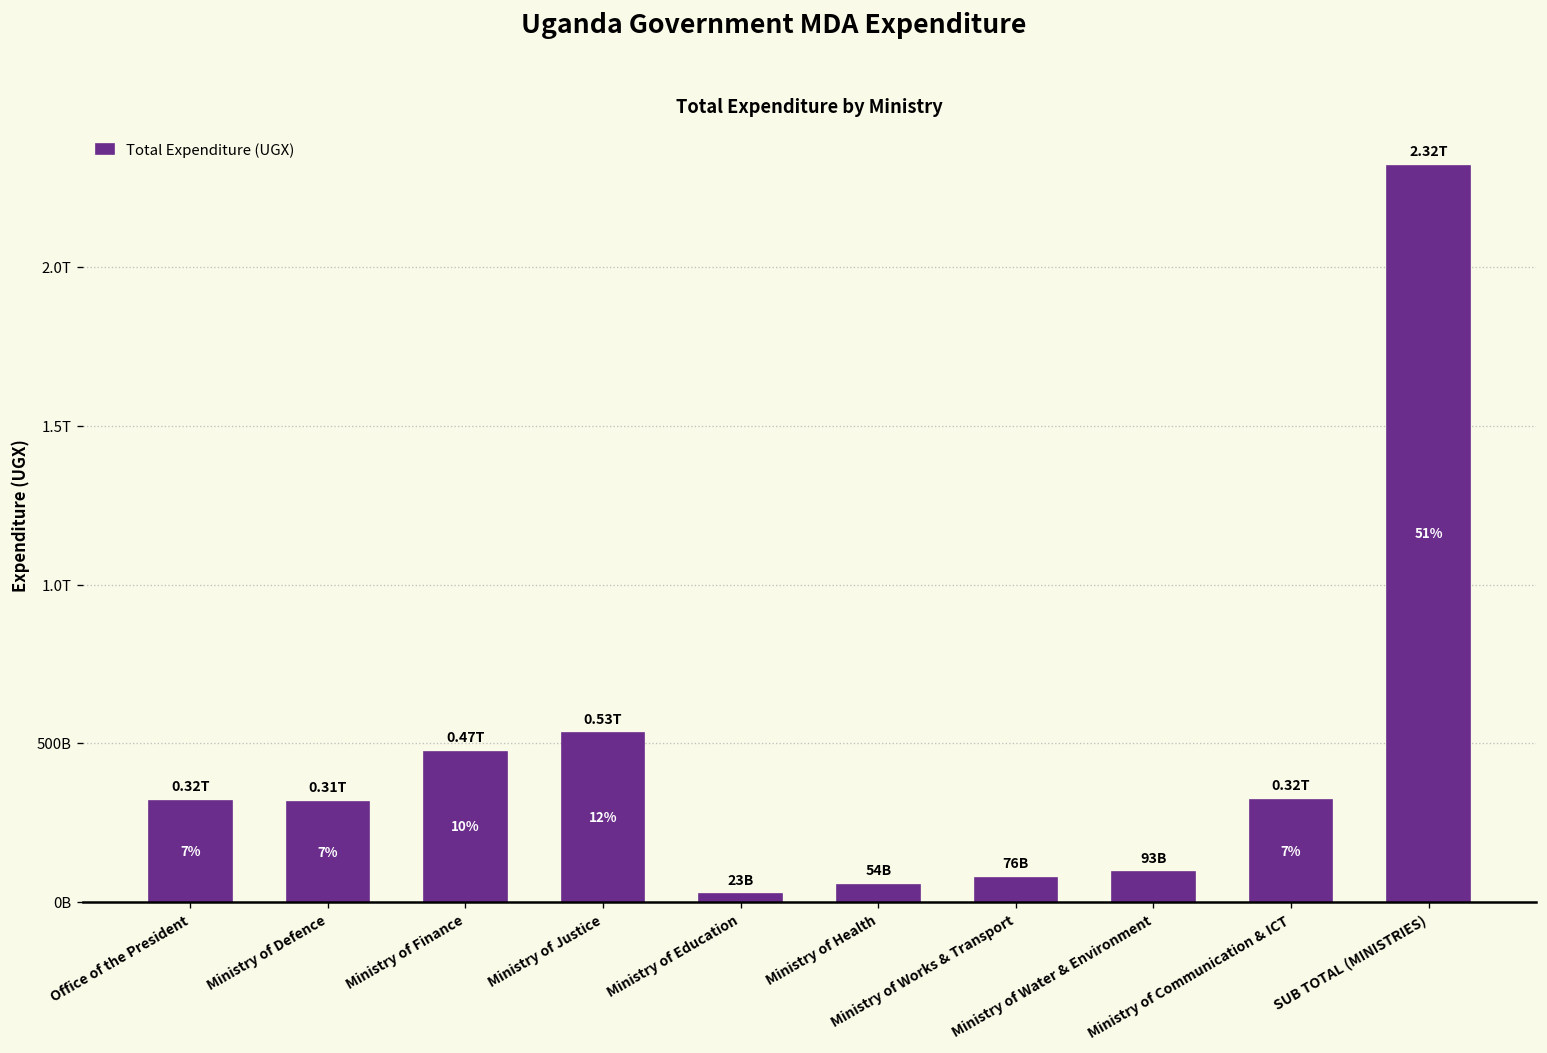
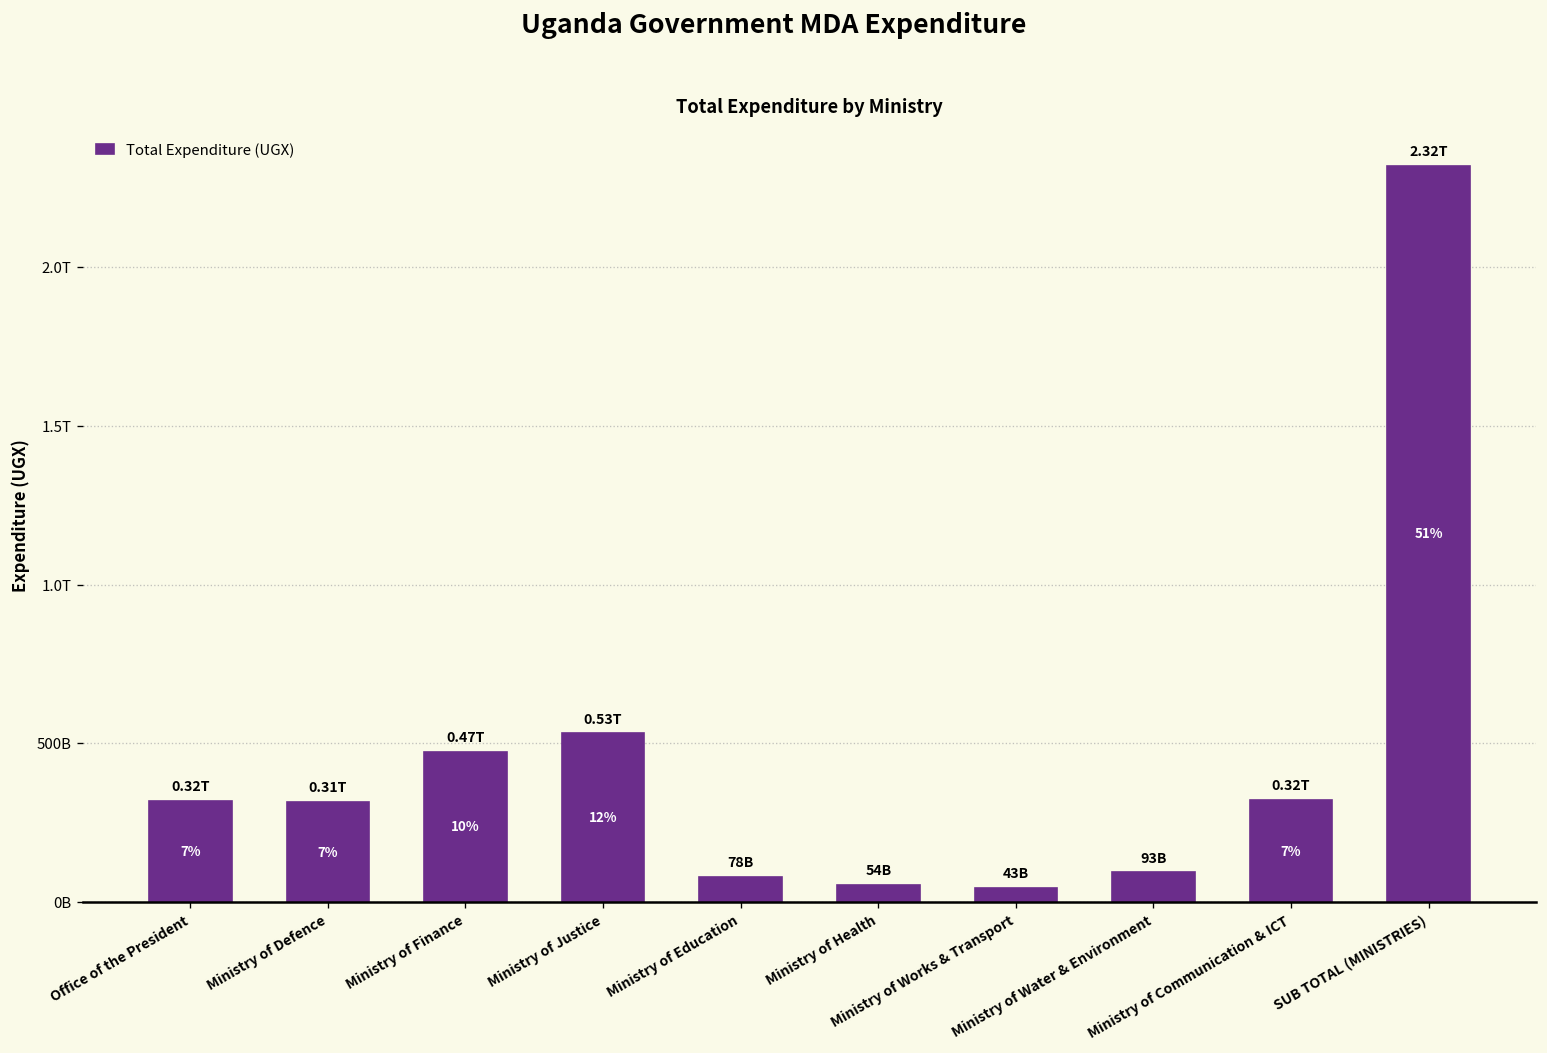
Ministry of Education: 23B -> 78B
Ministry of Works & Transport: 76B -> 43B
